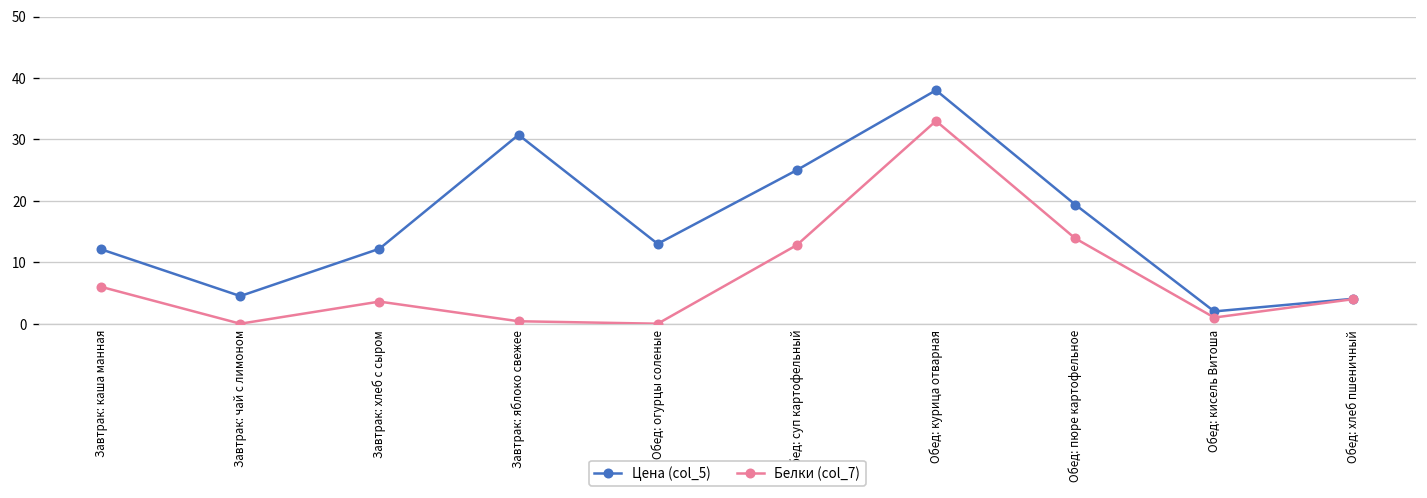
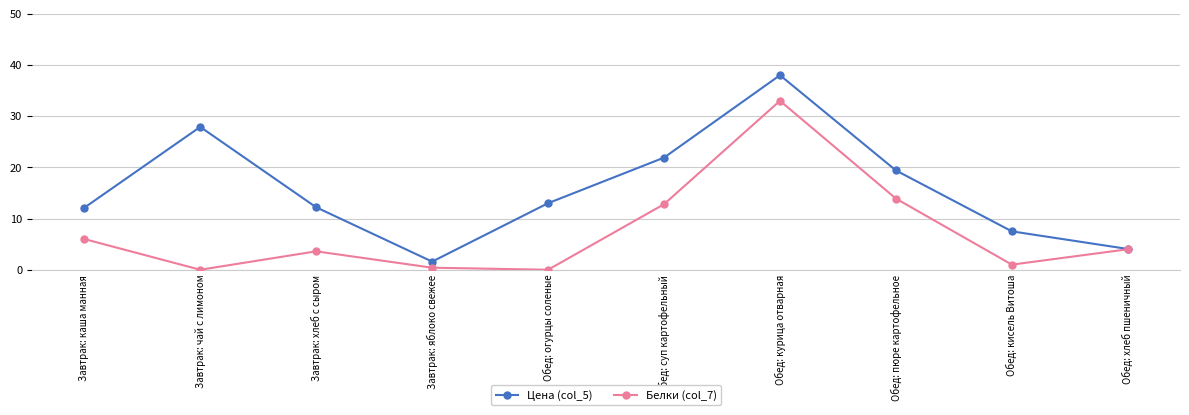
Цена (col_5), Завтрак: чай с лимоном: 5 -> 28
Цена (col_5), Завтрак: яблоко свежее: 31 -> 2
Цена (col_5), Обед: суп картофельный: 25 -> 22
Цена (col_5), Обед: кисель Витоша: 2 -> 8
